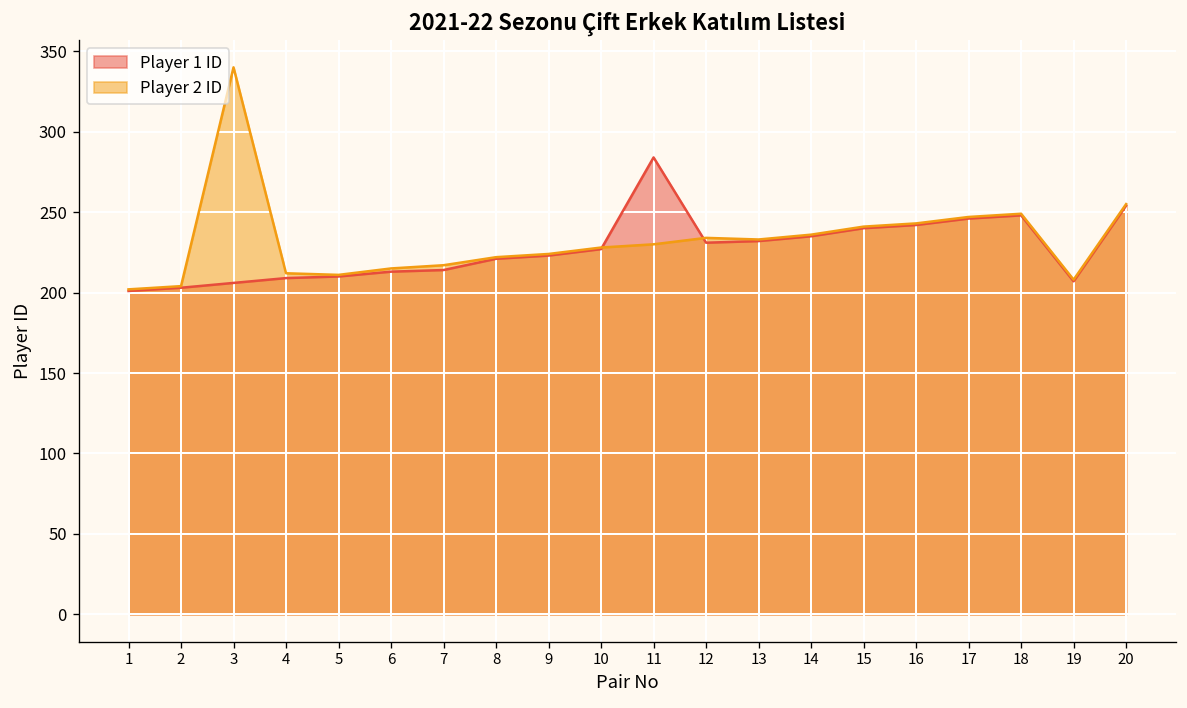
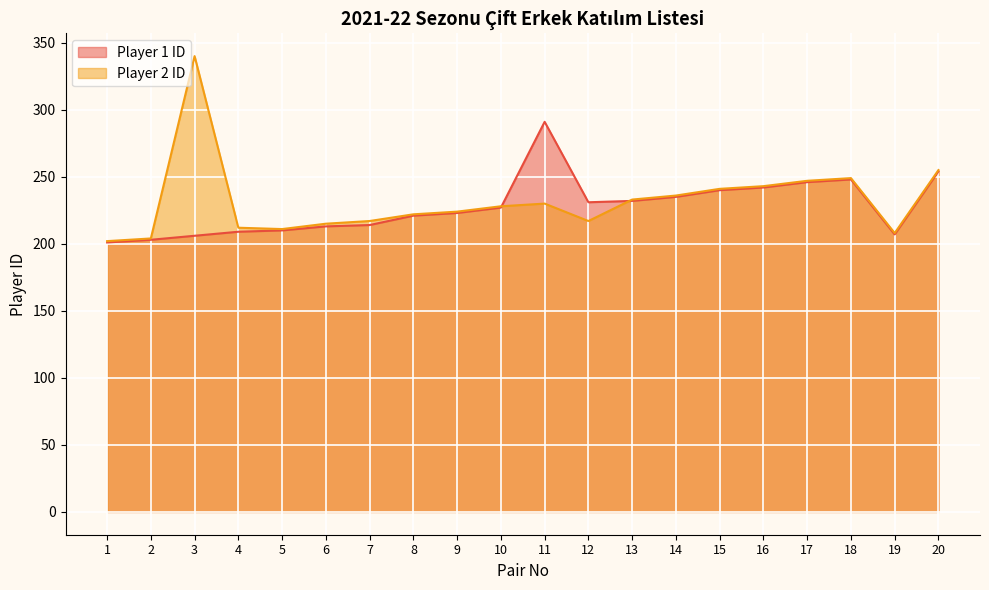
Player 1 ID, 11: 284 -> 291
Player 2 ID, 12: 234 -> 217
